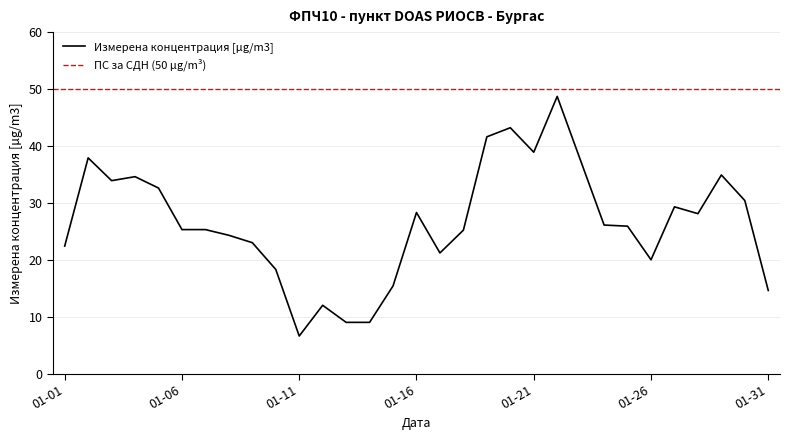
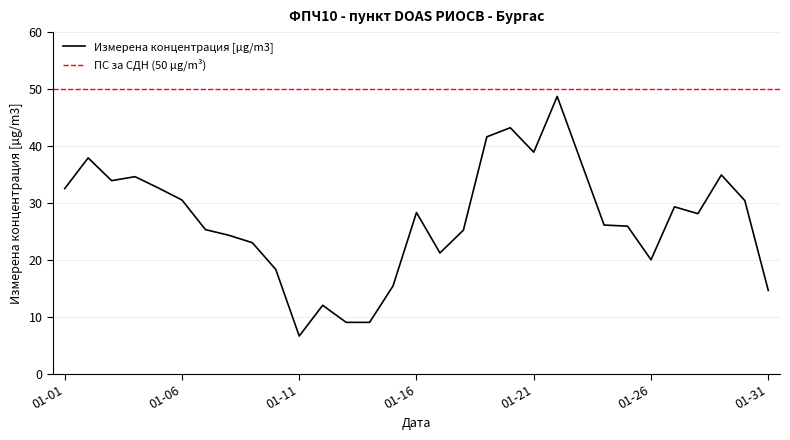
01-01: 22 -> 33
01-06: 25 -> 31
